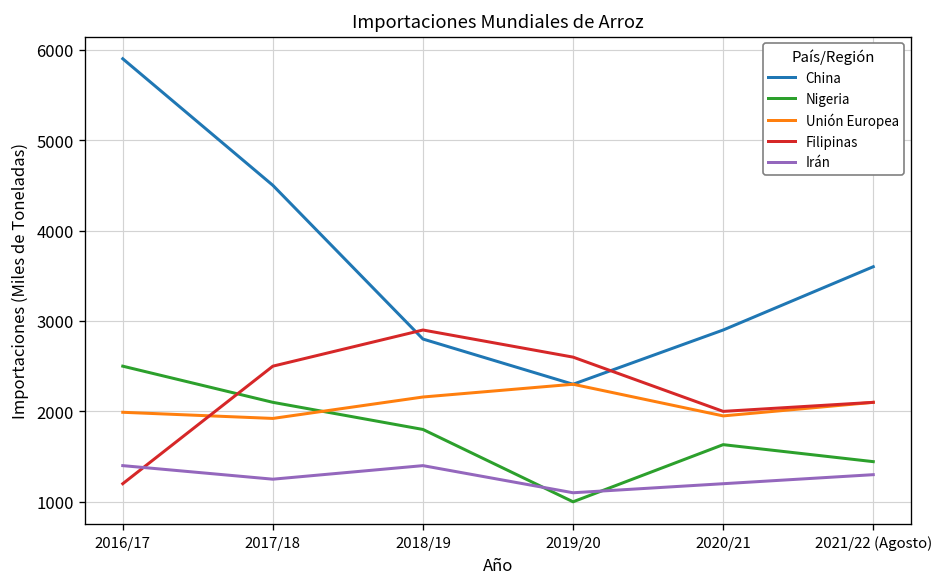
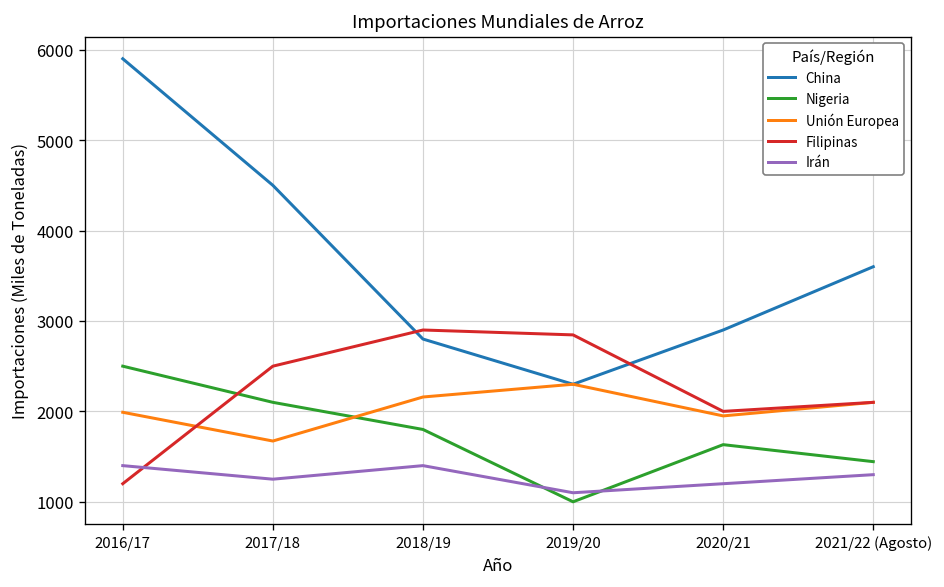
Unión Europea, 2017/18: 1900 -> 1700
Filipinas, 2019/20: 2600 -> 2800
